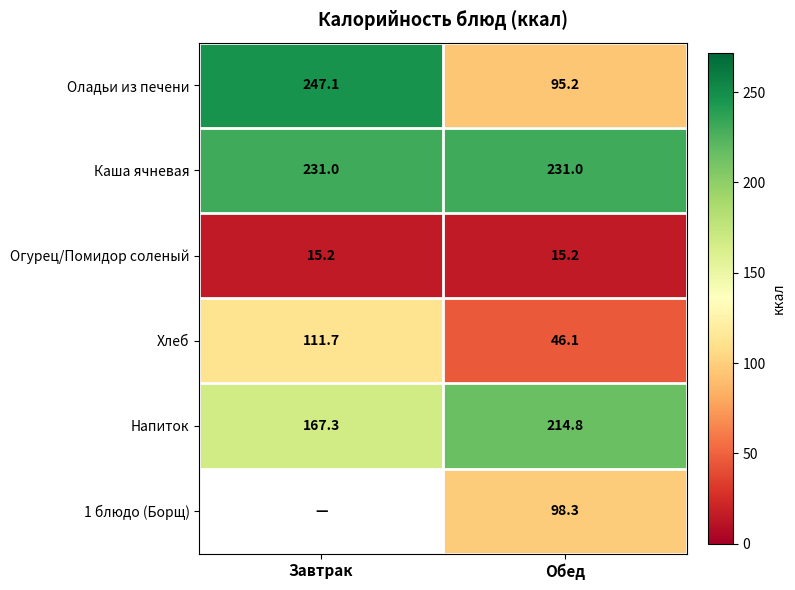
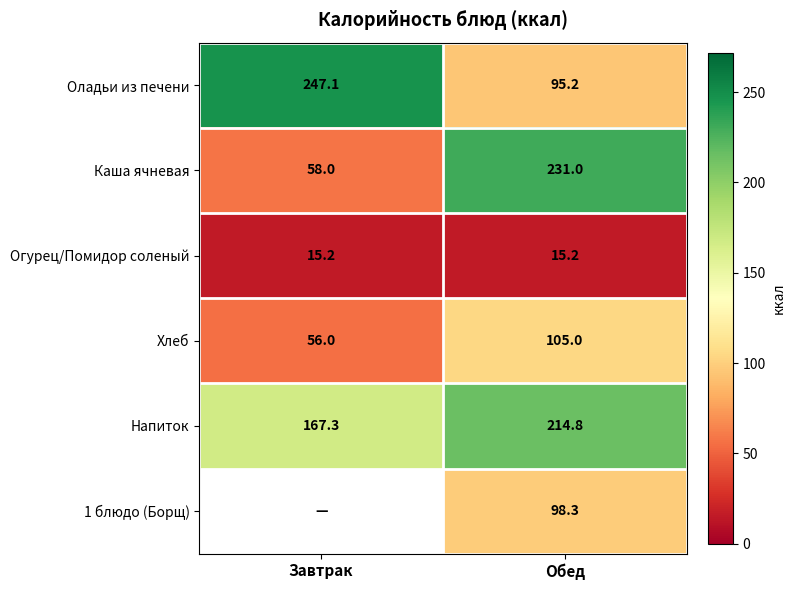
Каша ячневая, Завтрак: 231.0 -> 58.0
Хлеб, Завтрак: 111.7 -> 56.0
Хлеб, Обед: 46.1 -> 105.0
